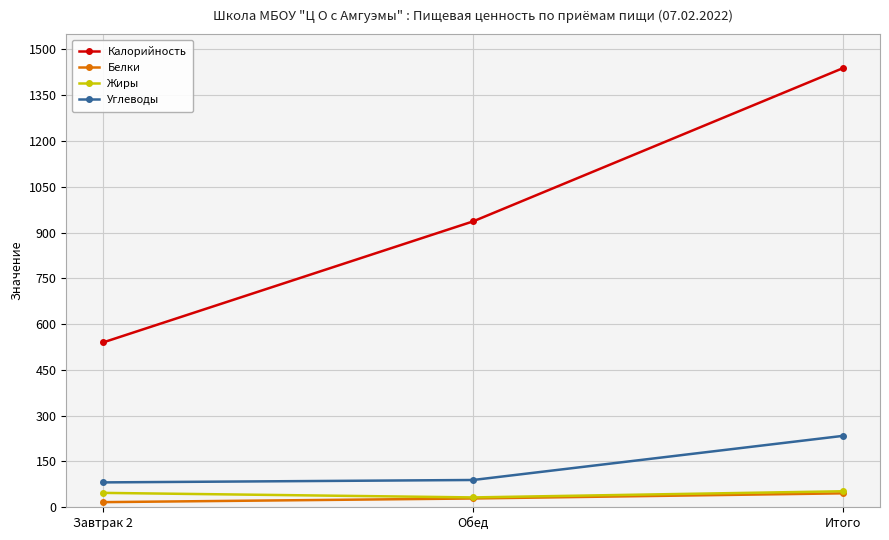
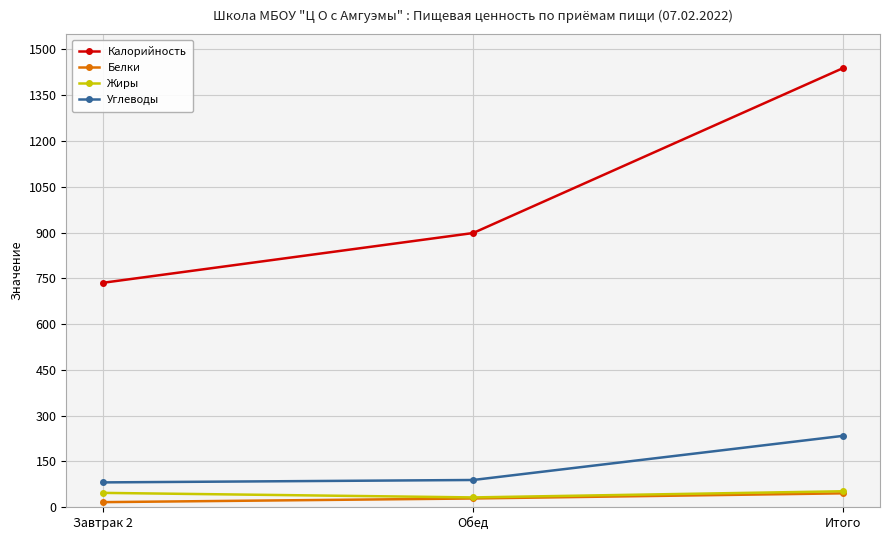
Калорийность, Завтрак 2: 540 -> 740
Калорийность, Обед: 940 -> 900
